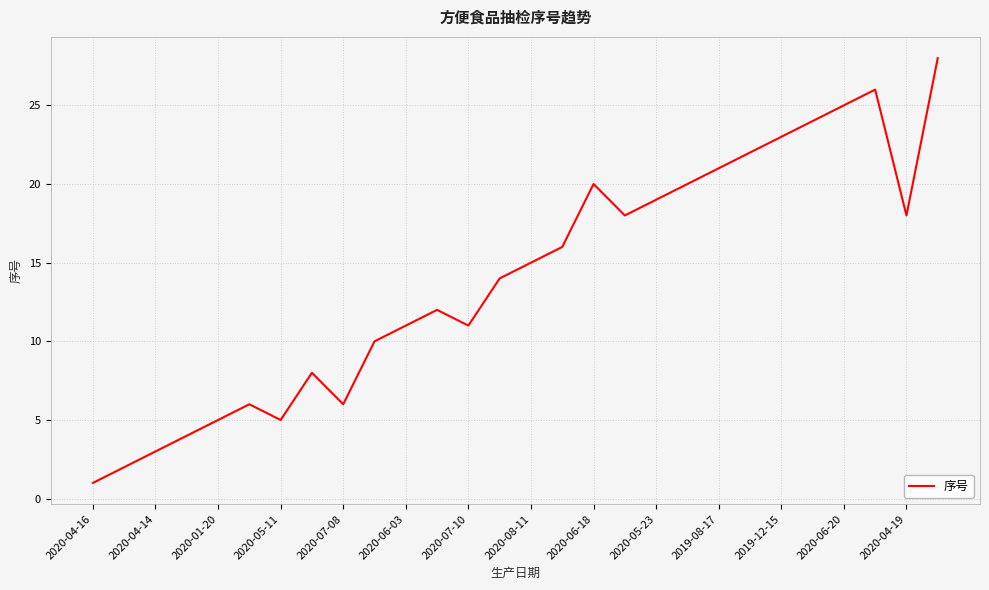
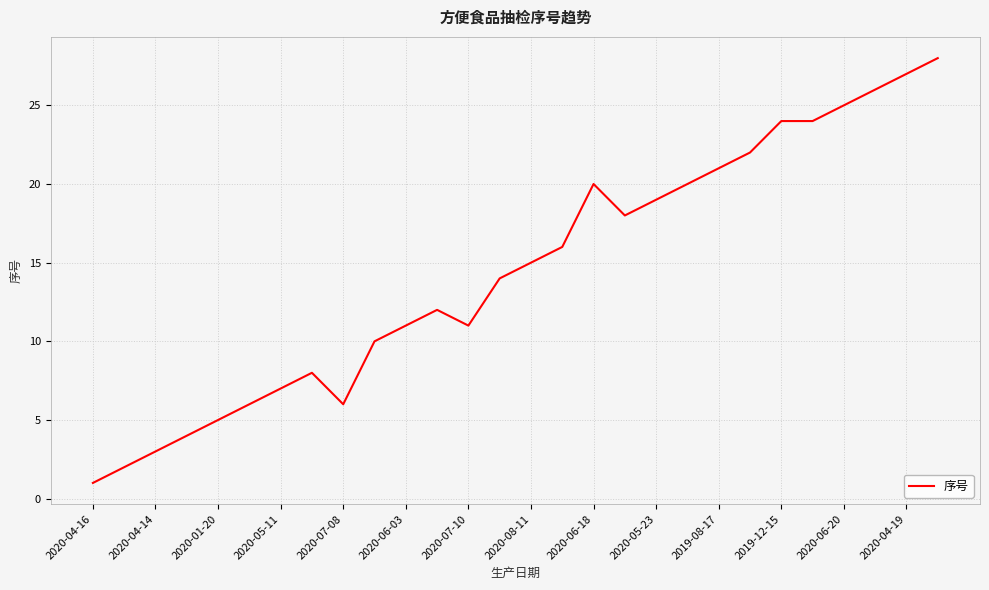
2020-05-11: 5 -> 7
2019-12-15: 23 -> 24
2020-04-19: 18 -> 27
